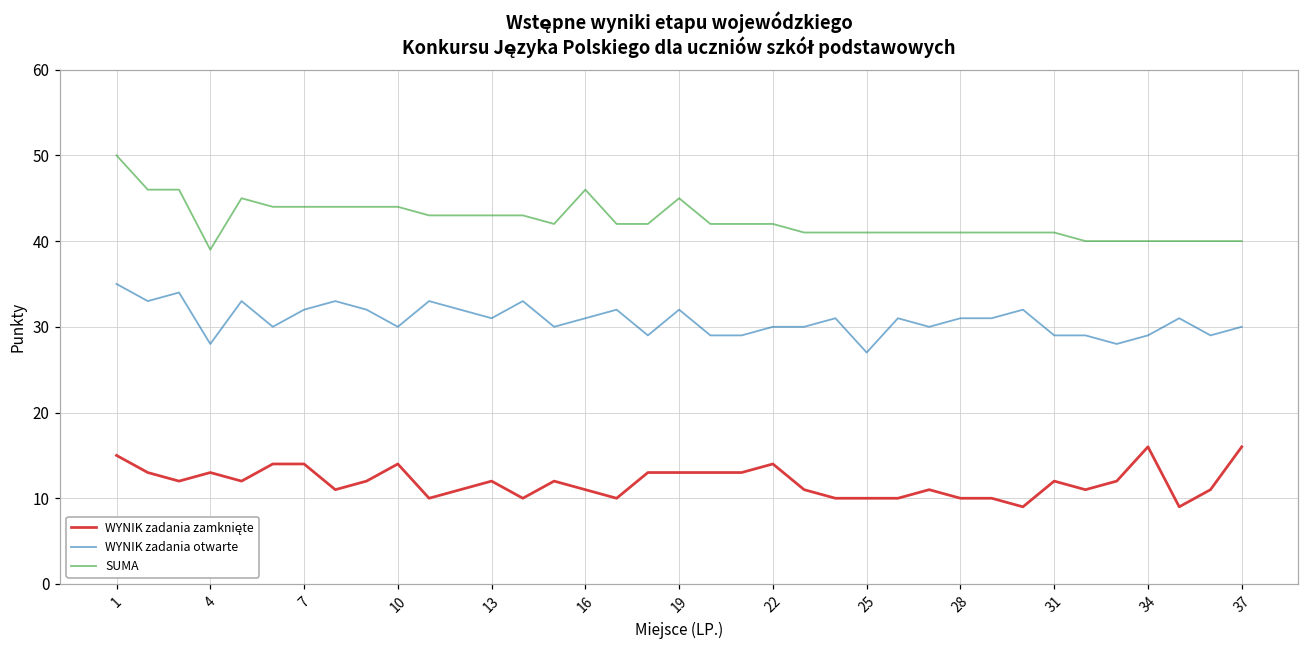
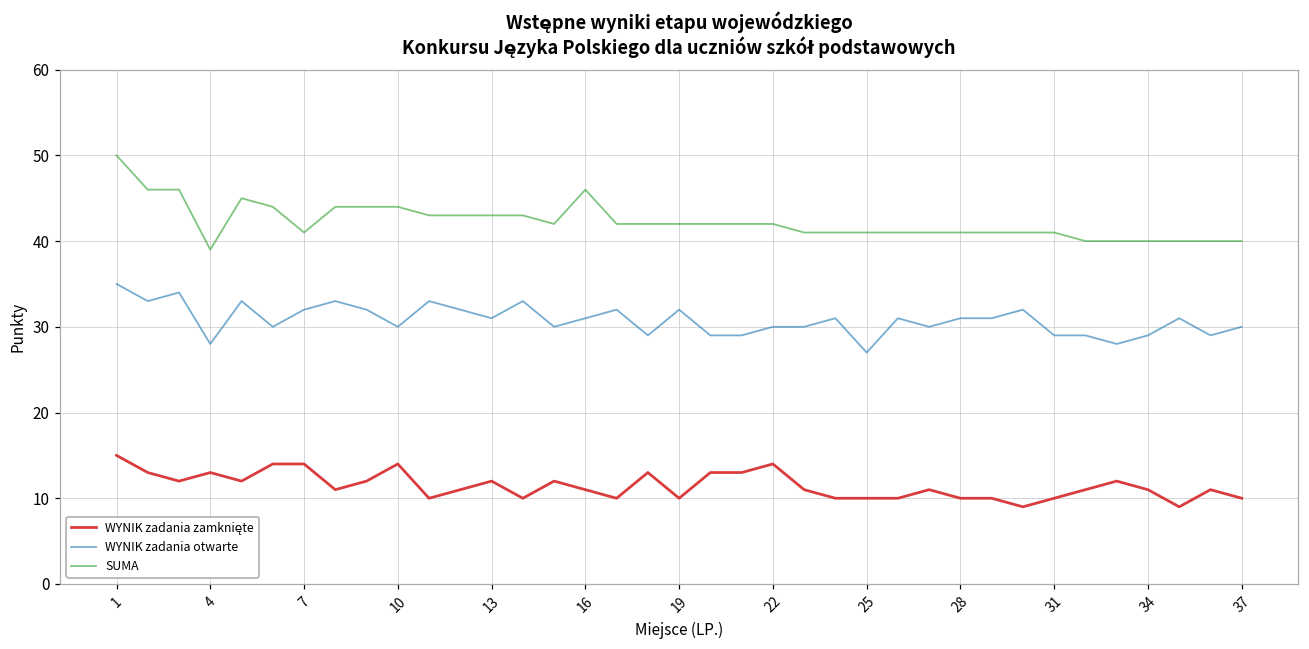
SUMA, 7: 44 -> 41
WYNIK zadania zamknięte, 19: 13 -> 10
SUMA, 19: 45 -> 42
WYNIK zadania zamknięte, 31: 12 -> 10
WYNIK zadania zamknięte, 34: 16 -> 11
WYNIK zadania zamknięte, 37: 16 -> 10
